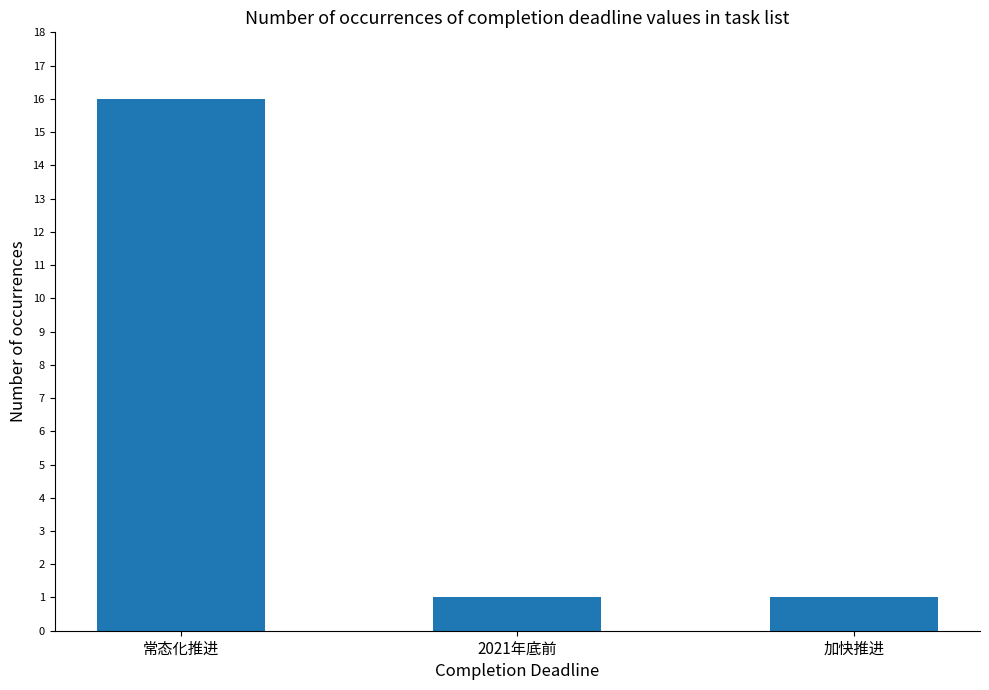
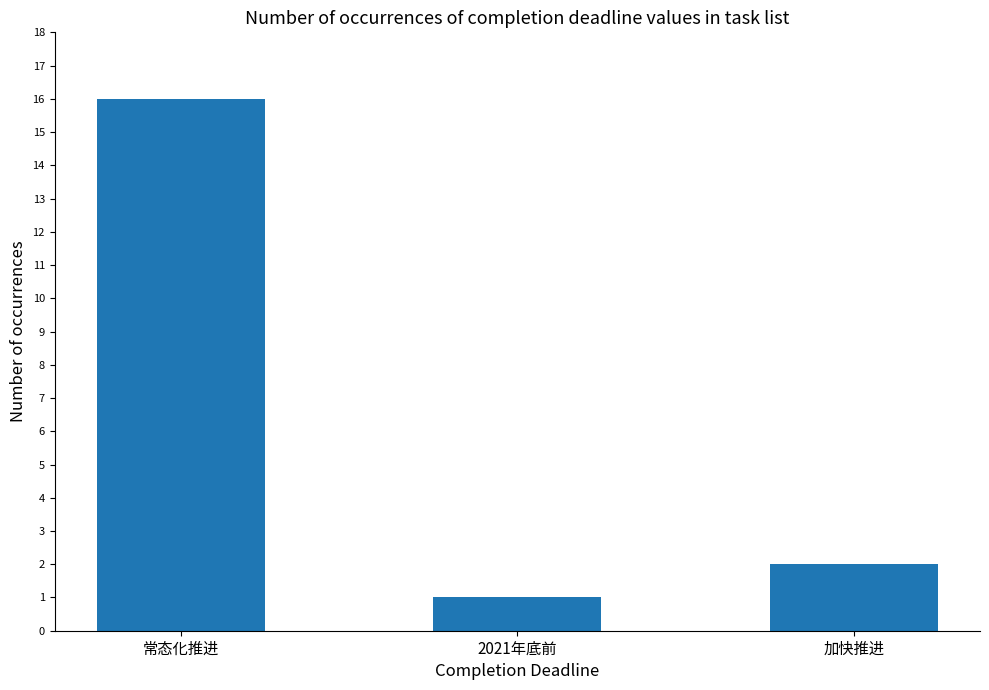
加快推进: 1 -> 2
